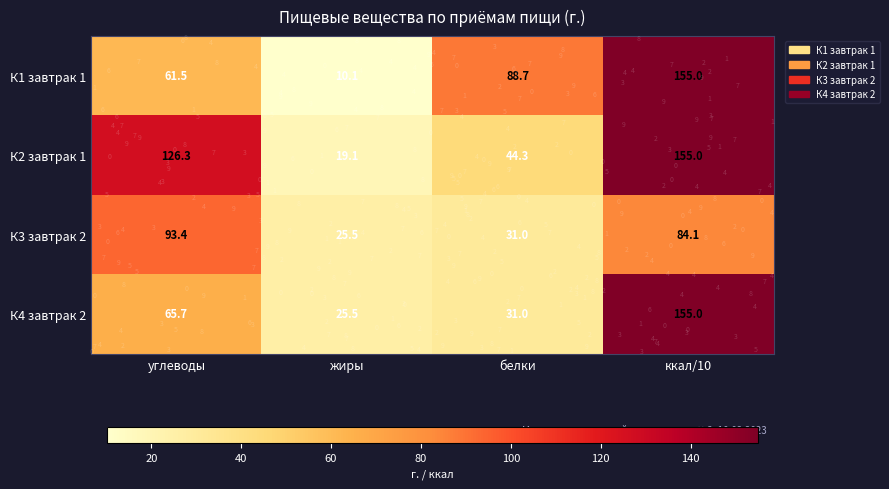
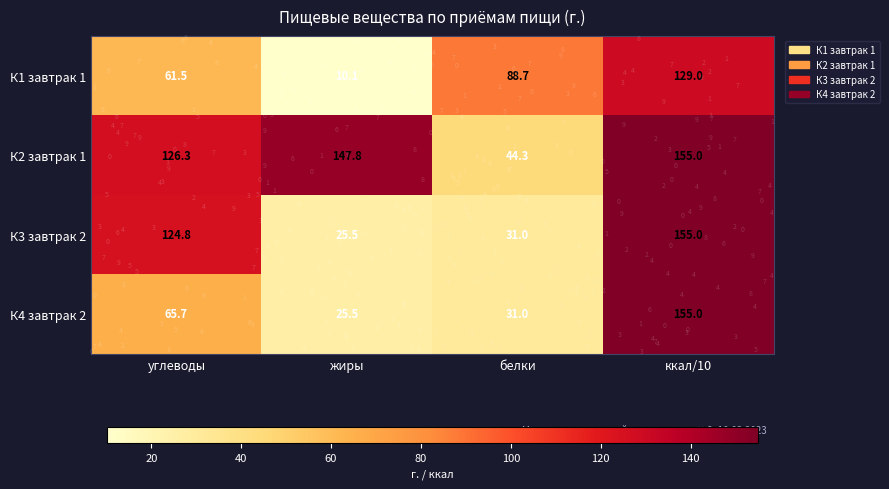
К1 завтрак 1, ккал/10: 155.0 -> 129.0
К2 завтрак 1, жиры: 19.1 -> 147.8
К3 завтрак 2, углеводы: 93.4 -> 124.8
К3 завтрак 2, ккал/10: 84.1 -> 155.0
